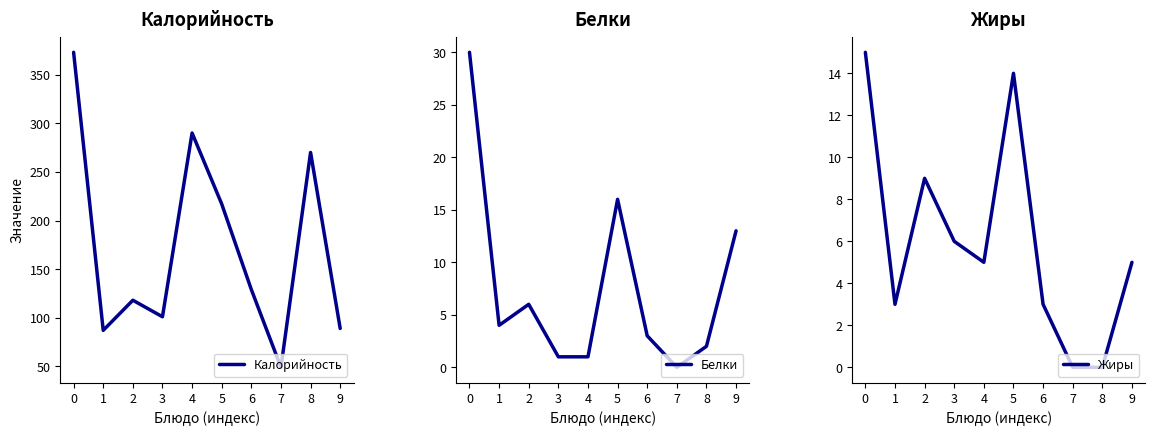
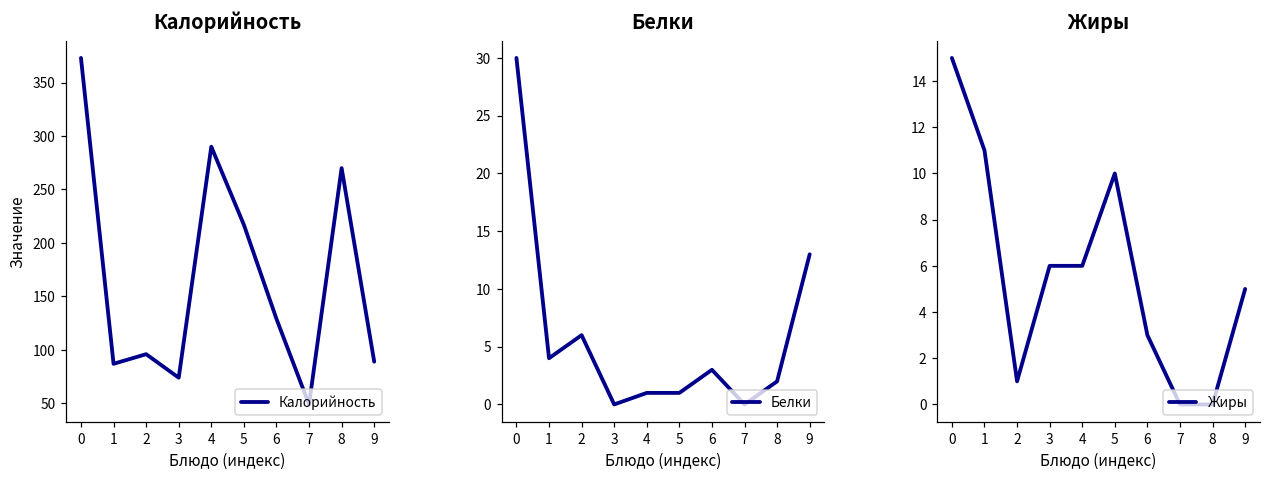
Калорийность, 2: 120 -> 100
Калорийность, 3: 100 -> 70
Белки, 3: 1 -> 0
Белки, 5: 16 -> 1
Жиры, 1: 3 -> 11
Жиры, 2: 9 -> 1
Жиры, 4: 5 -> 6
Жиры, 5: 14 -> 10
